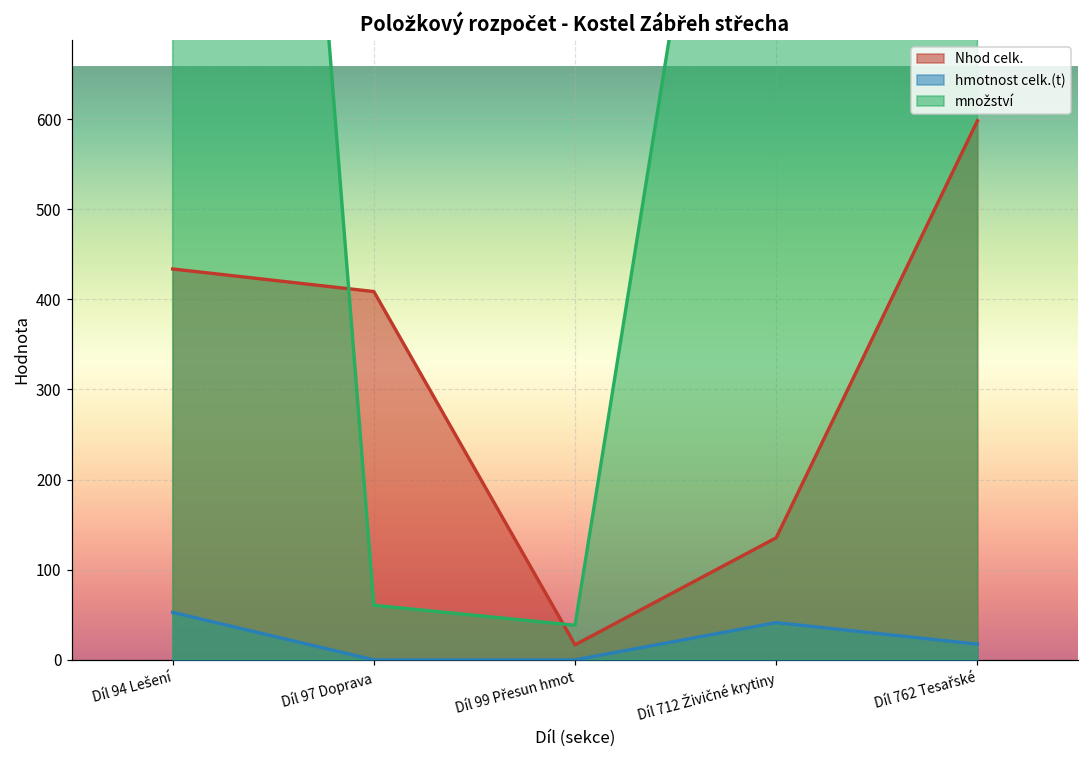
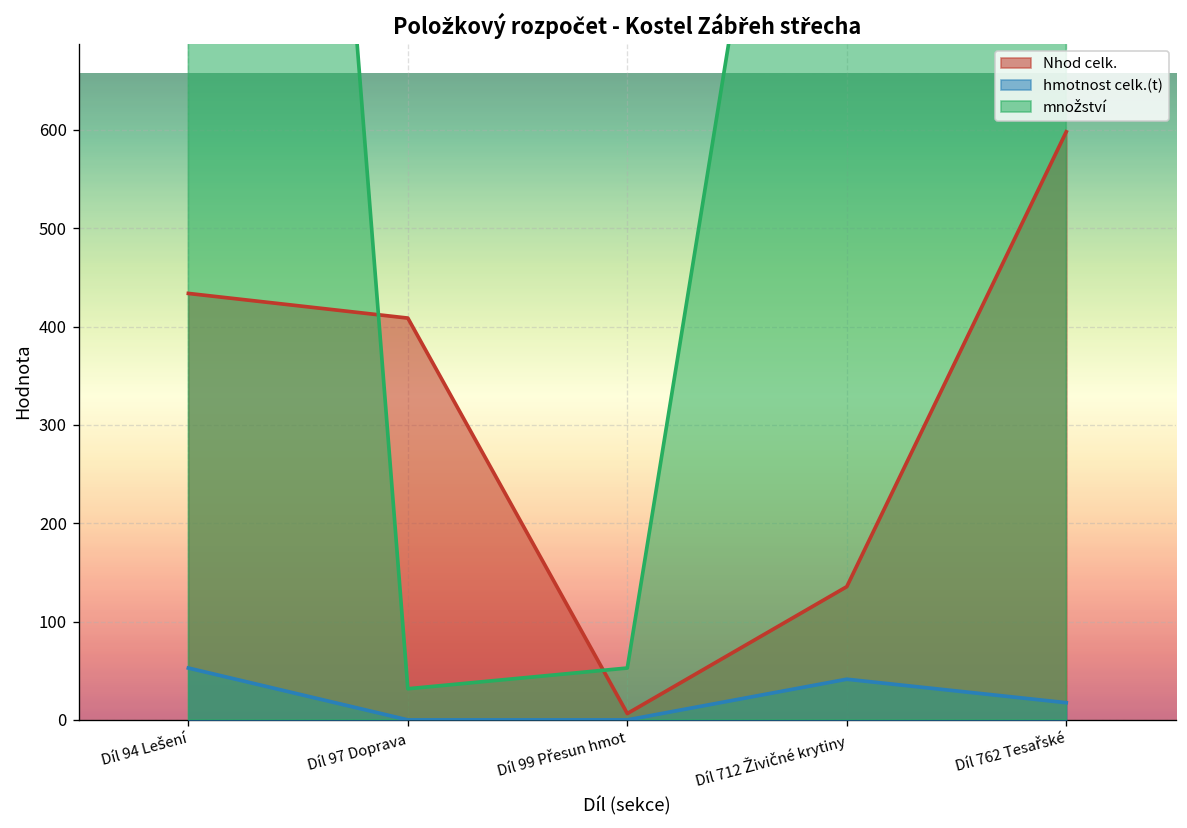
množství, Díl 97 Doprava: 60 -> 30
Nhod celk., Díl 99 Přesun hmot: 20 -> 10
množství, Díl 99 Přesun hmot: 40 -> 50
